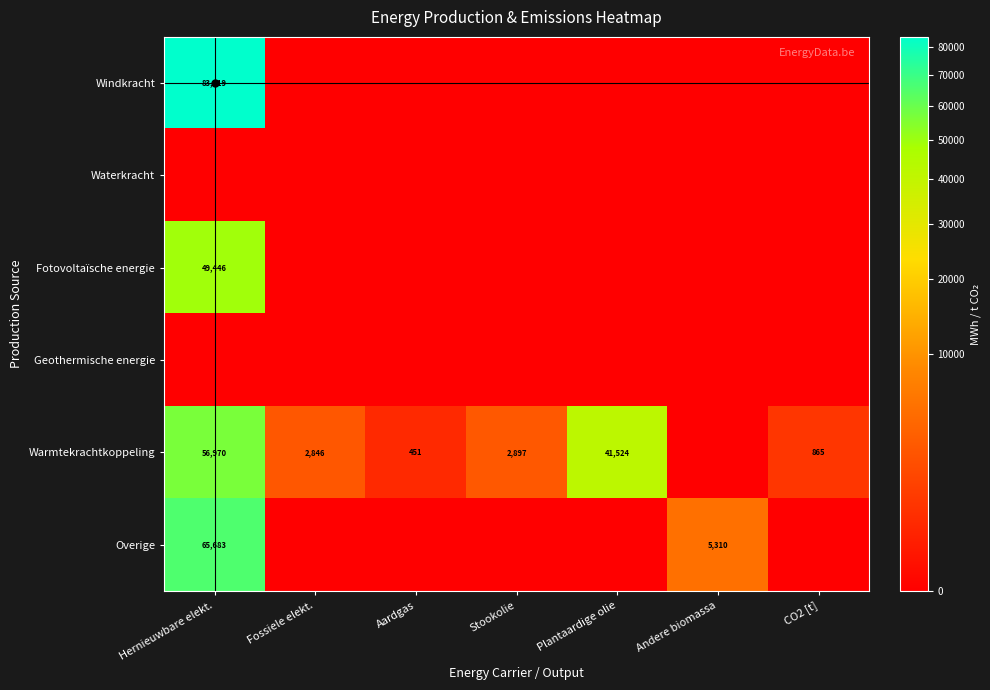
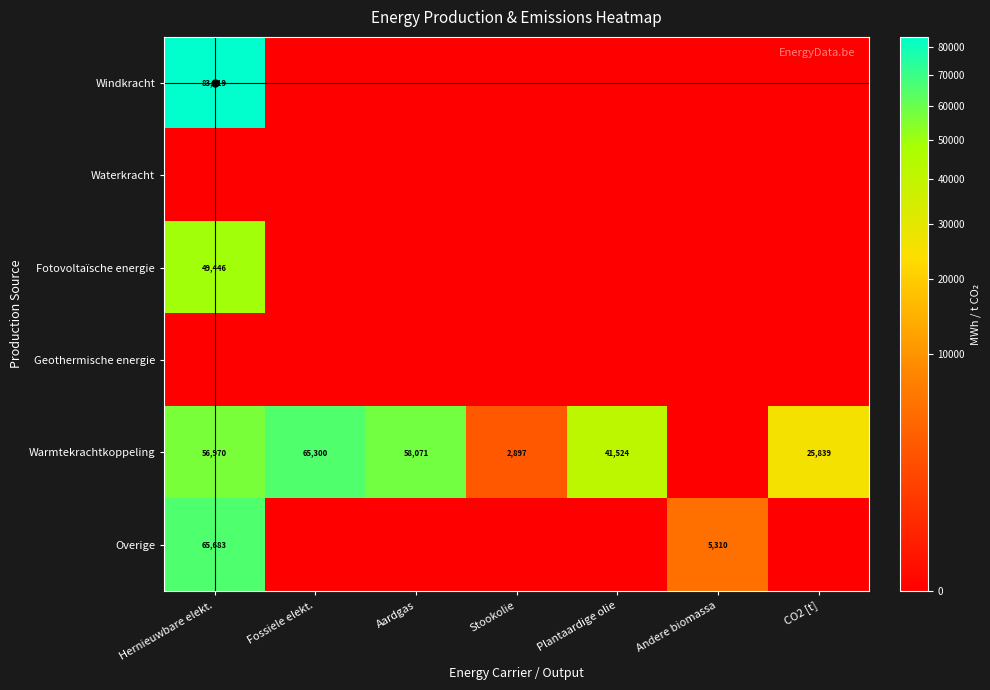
Warmtekrachtkoppeling, Fossiele elekt.: 2,846 -> 65,300
Warmtekrachtkoppeling, Aardgas: 451 -> 58,071
Warmtekrachtkoppeling, CO2 [t]: 865 -> 25,839
